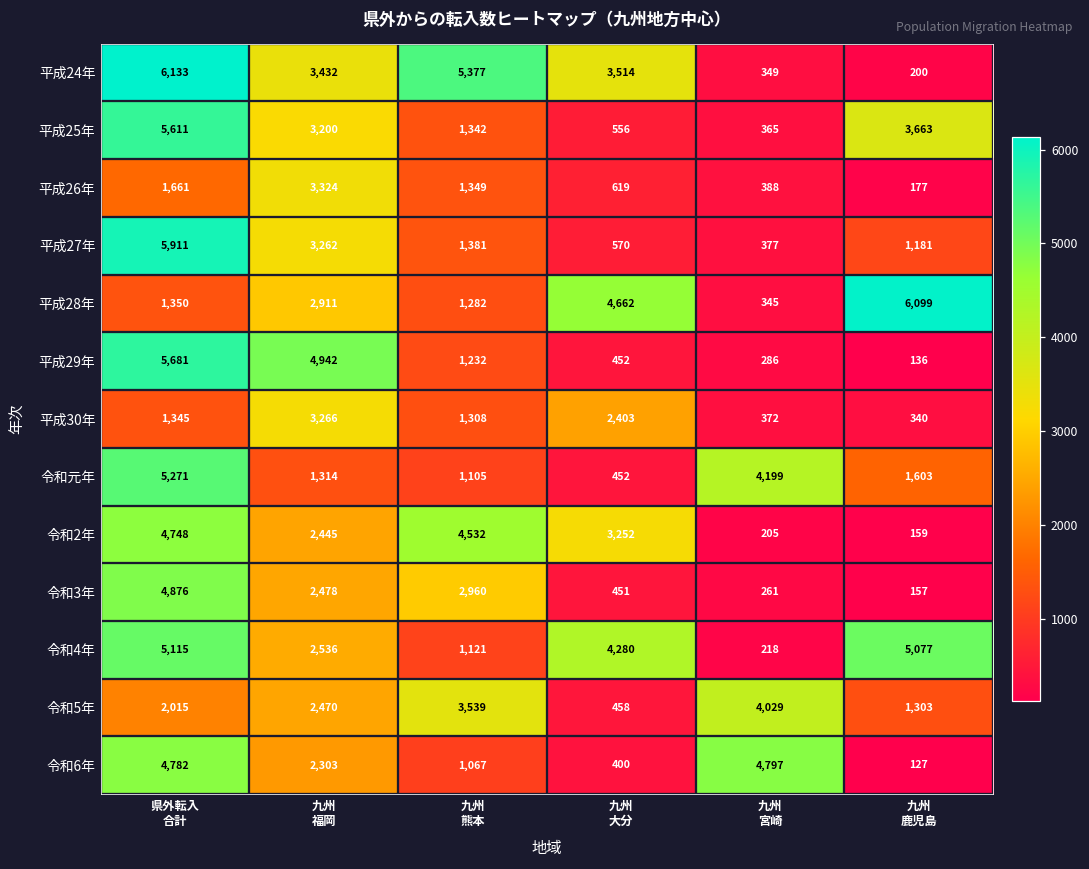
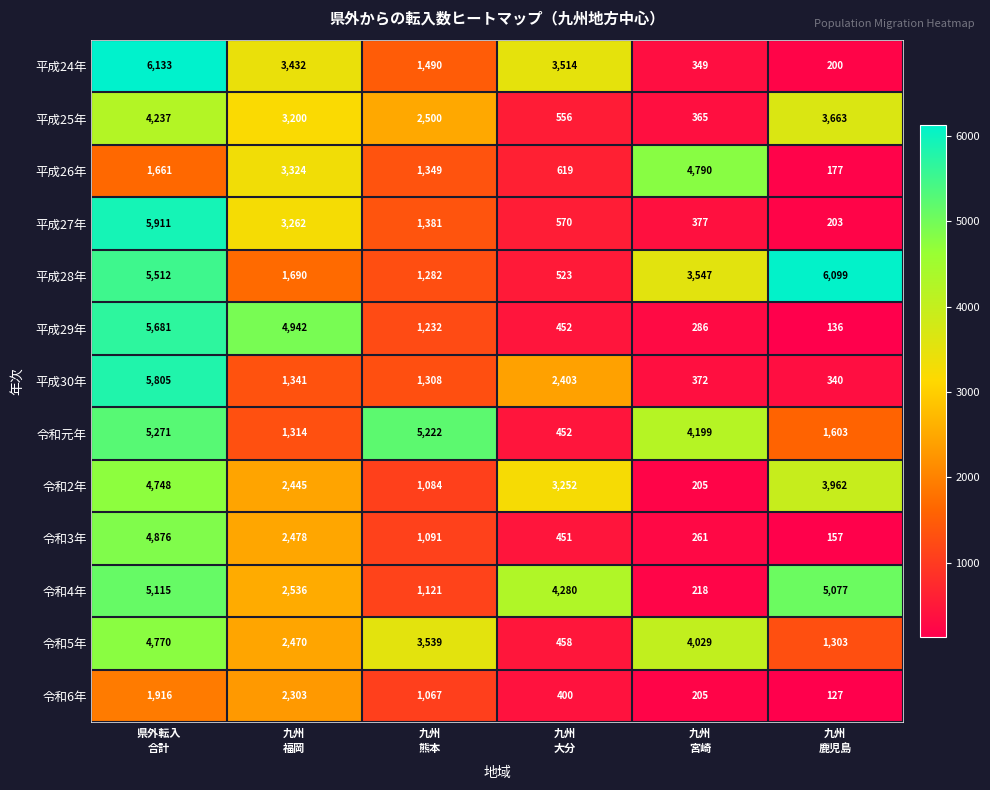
平成24年, 九州 熊本: 5,377 -> 1,490
平成25年, 県外転入 合計: 5,611 -> 4,237
平成25年, 九州 熊本: 1,342 -> 2,500
平成26年, 九州 宮崎: 388 -> 4,790
平成27年, 九州 鹿児島: 1,181 -> 203
平成28年, 県外転入 合計: 1,350 -> 5,512
平成28年, 九州 福岡: 2,911 -> 1,690
平成28年, 九州 大分: 4,662 -> 523
平成28年, 九州 宮崎: 345 -> 3,547
平成30年, 県外転入 合計: 1,345 -> 5,805
平成30年, 九州 福岡: 3,266 -> 1,341
令和元年, 九州 熊本: 1,105 -> 5,222
令和2年, 九州 熊本: 4,532 -> 1,084
令和2年, 九州 鹿児島: 159 -> 3,962
令和3年, 九州 熊本: 2,960 -> 1,091
令和5年, 県外転入 合計: 2,015 -> 4,770
令和6年, 県外転入 合計: 4,782 -> 1,916
令和6年, 九州 宮崎: 4,797 -> 205
